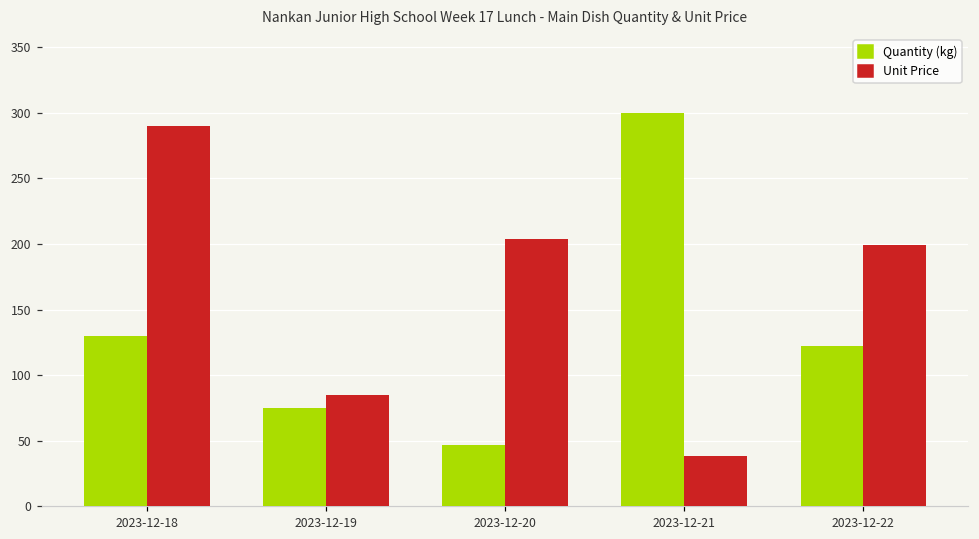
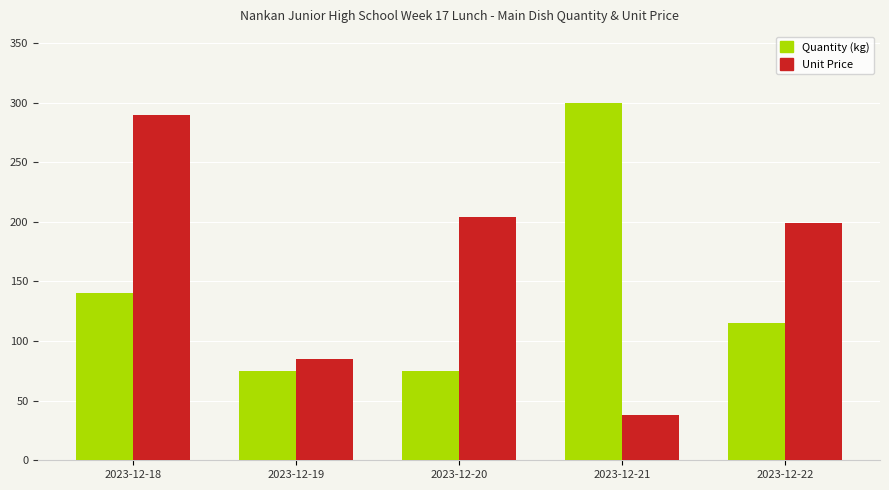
Quantity (kg), 2023-12-18: 130 -> 140
Quantity (kg), 2023-12-20: 47 -> 75
Quantity (kg), 2023-12-22: 122 -> 115
